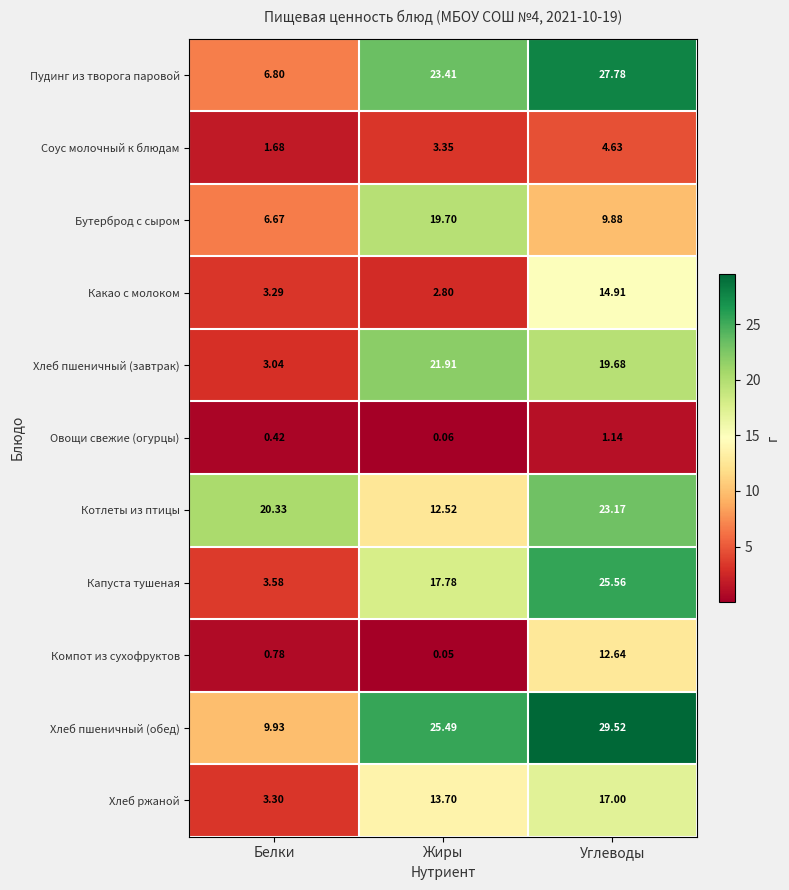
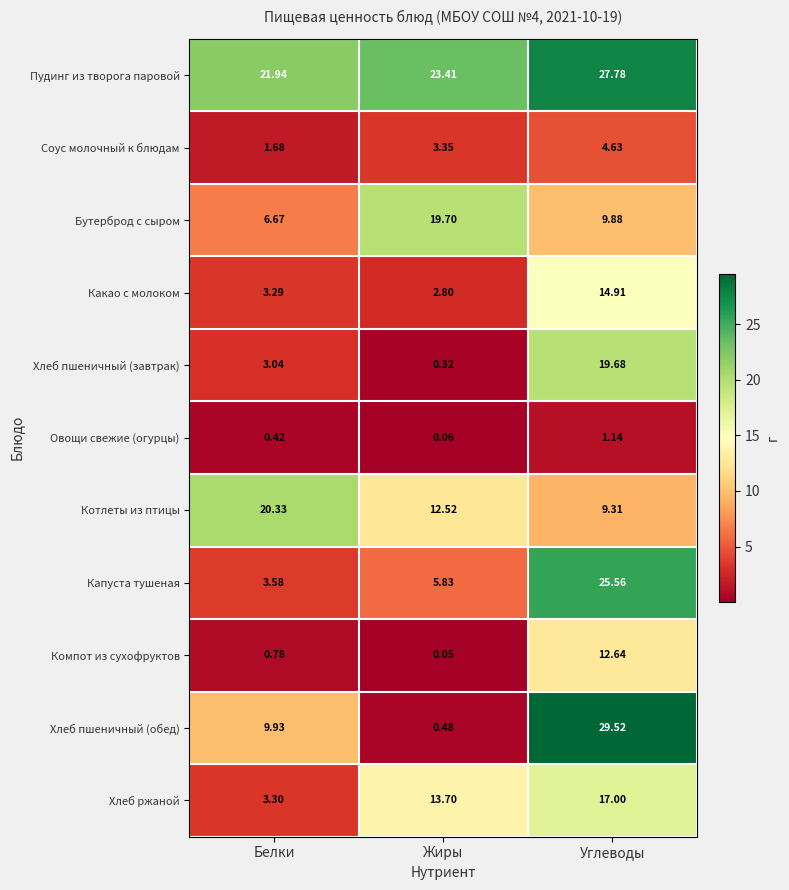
Пудинг из творога паровой, Белки: 6.80 -> 21.94
Хлеб пшеничный (завтрак), Жиры: 21.91 -> 0.32
Котлеты из птицы, Углеводы: 23.17 -> 9.31
Капуста тушеная, Жиры: 17.78 -> 5.83
Хлеб пшеничный (обед), Жиры: 25.49 -> 0.48
